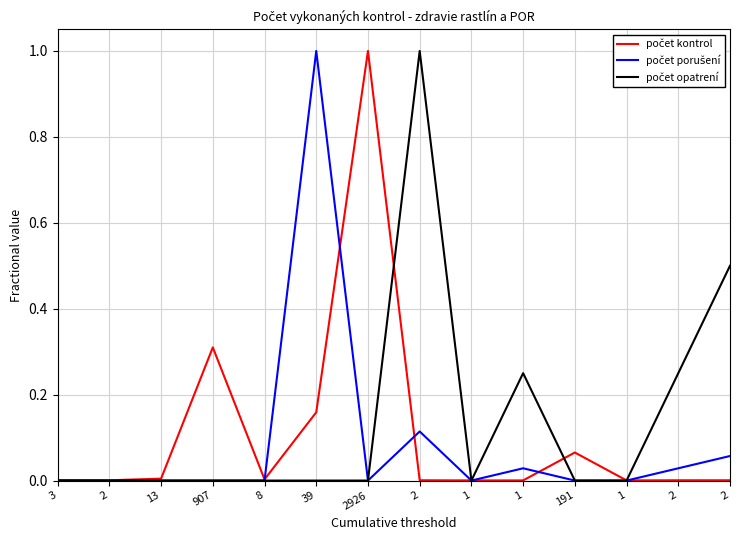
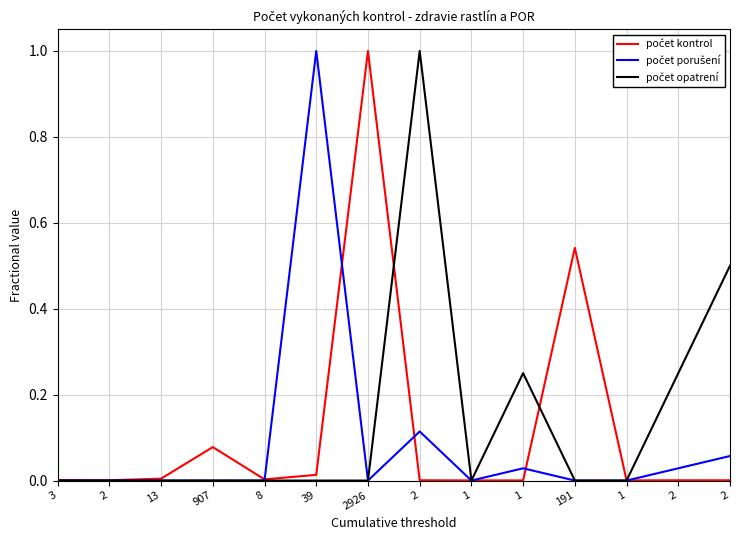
počet kontrol, 907: 0.31 -> 0.08
počet kontrol, 39: 0.16 -> 0.01
počet kontrol, 191: 0.07 -> 0.54
